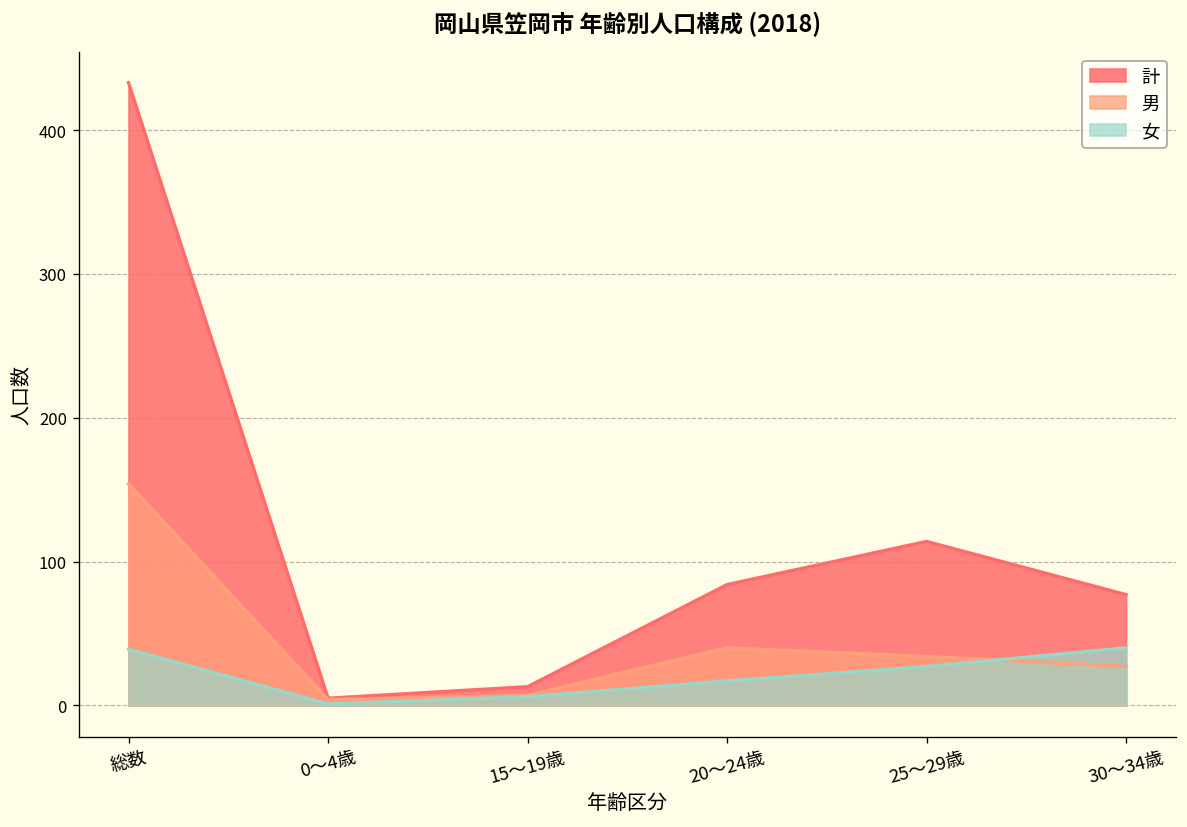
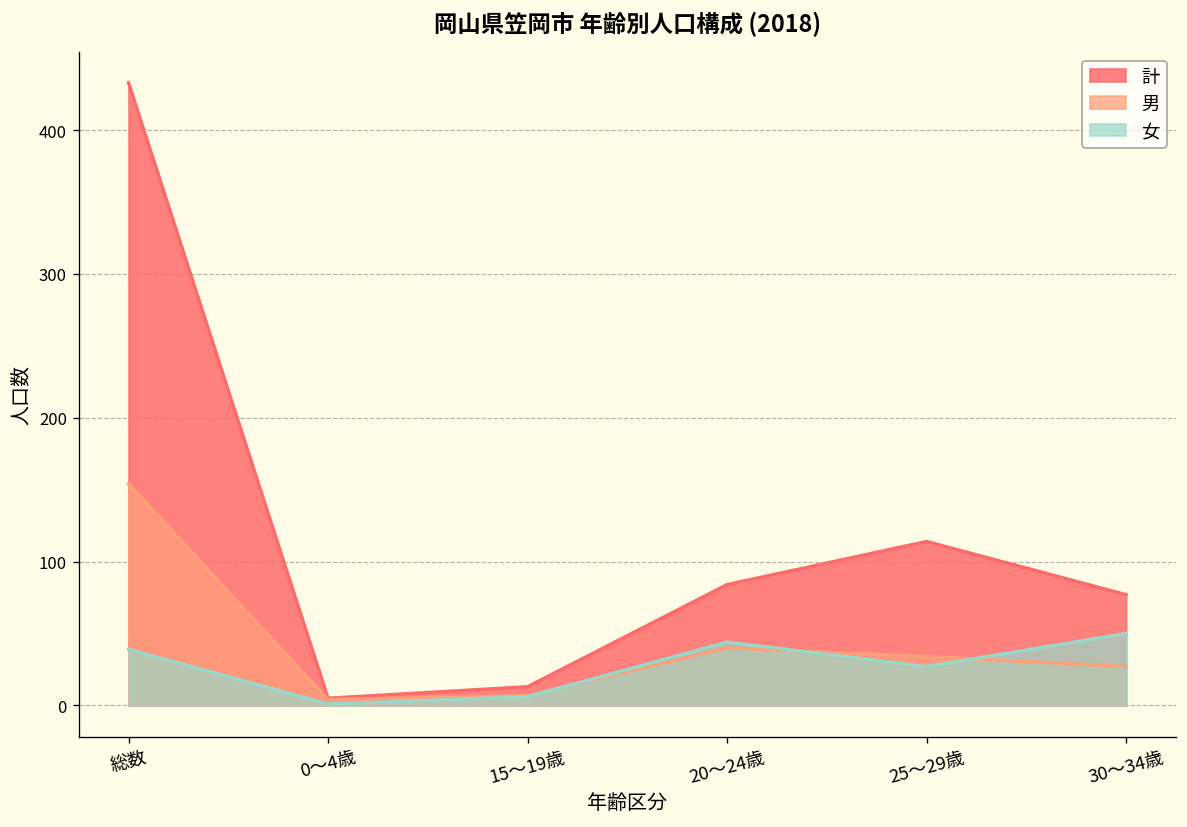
女, 20～24歳: 17 -> 44
女, 30～34歳: 40 -> 50
